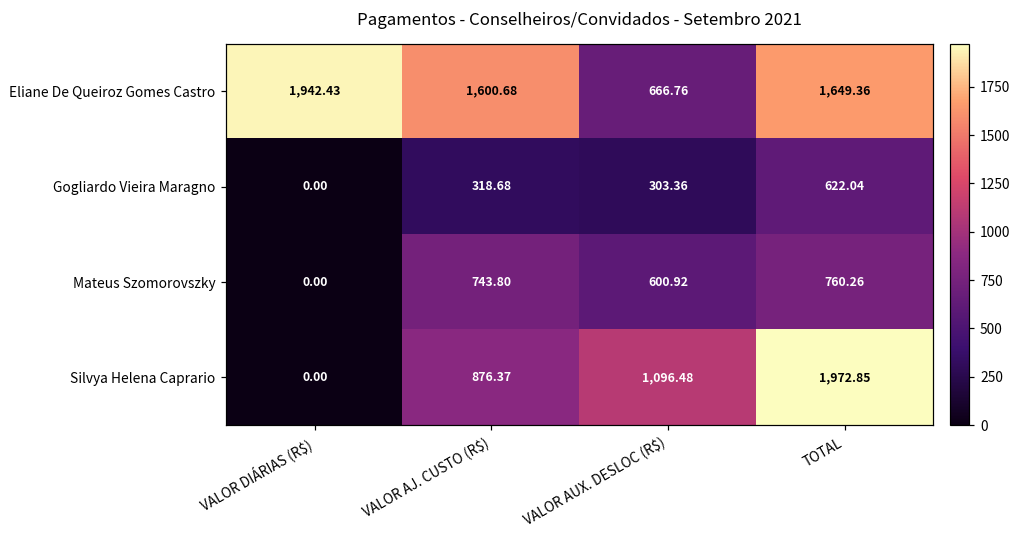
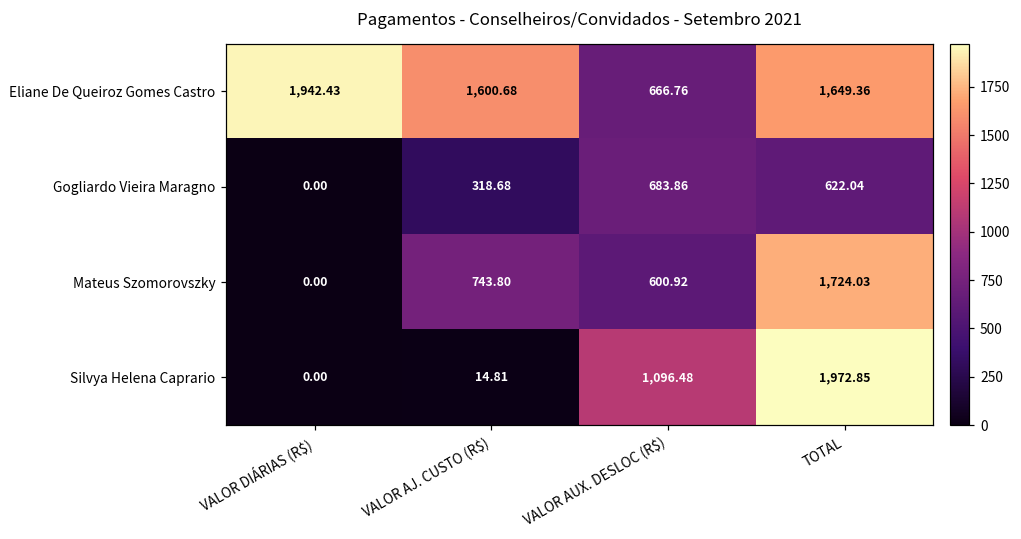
Gogliardo Vieira Maragno, VALOR AUX. DESLOC (R$): 303.36 -> 683.86
Mateus Szomorovszky, TOTAL: 760.26 -> 1,724.03
Silvya Helena Caprario, VALOR AJ. CUSTO (R$): 876.37 -> 14.81
